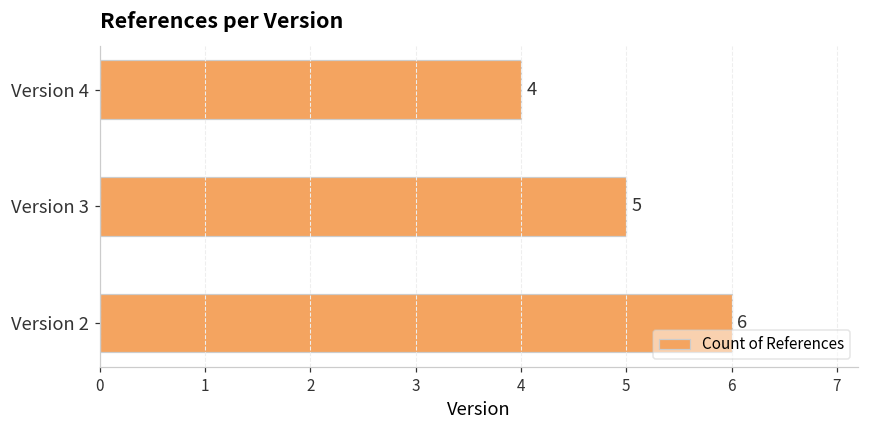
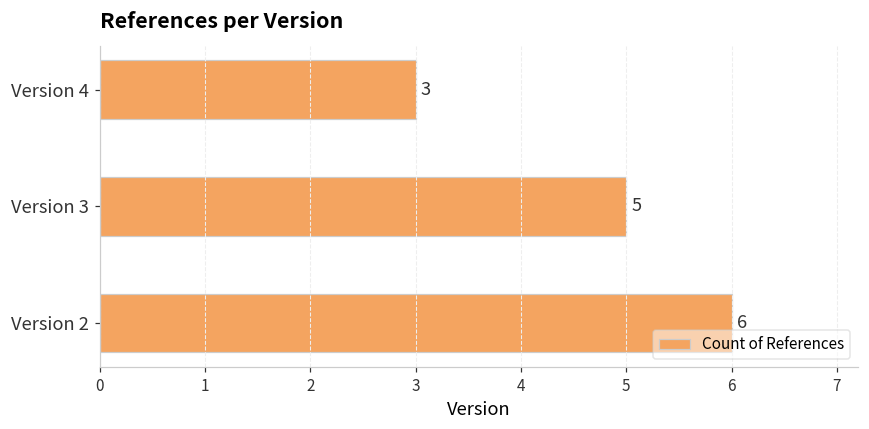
Version 4: 4 -> 3
